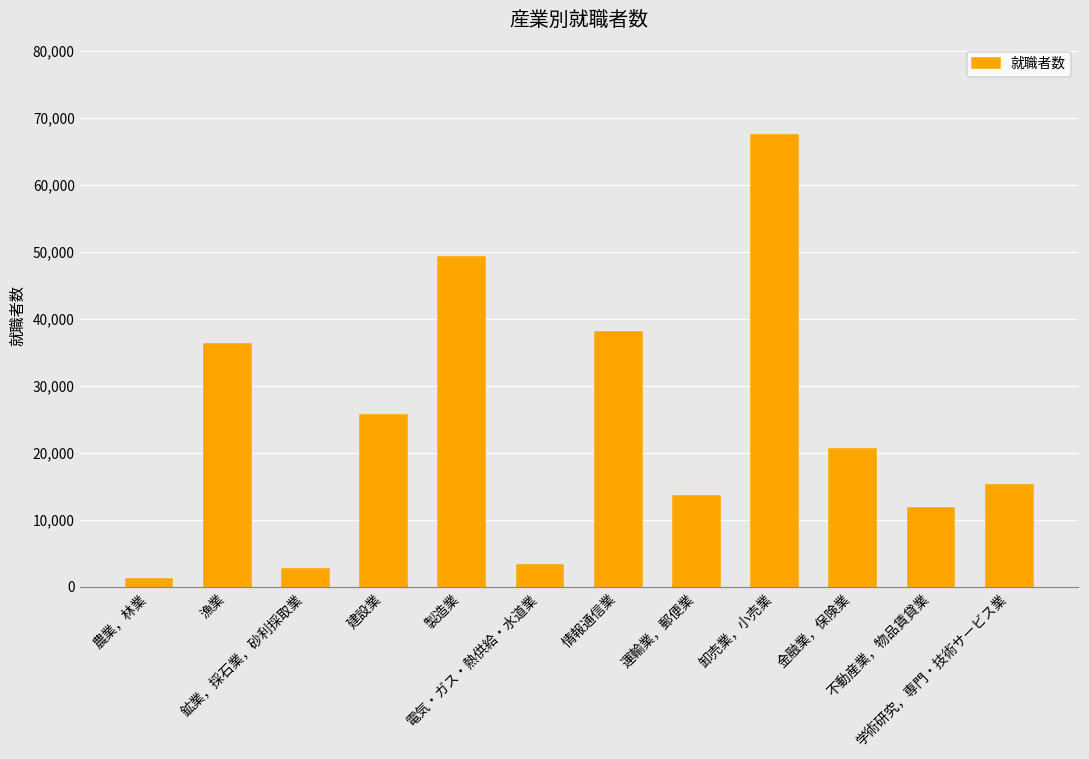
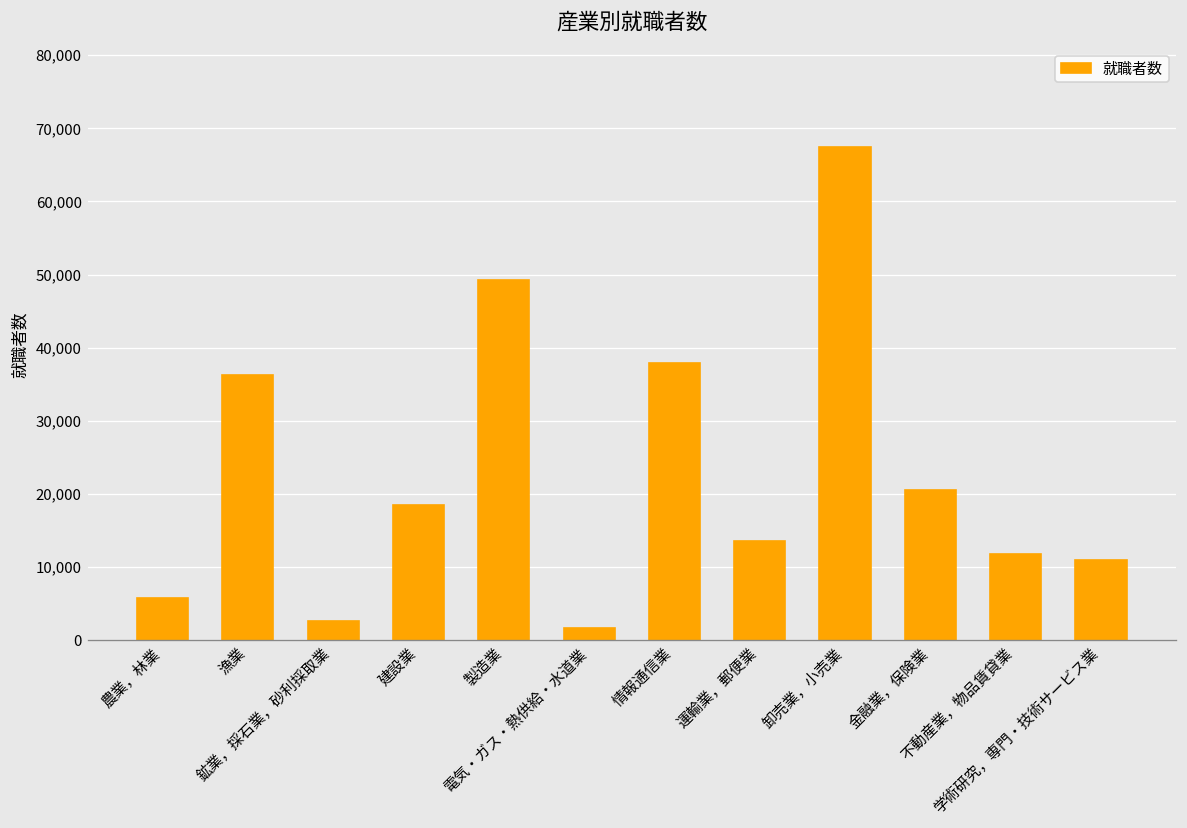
農業，林業: 1,000 -> 6,000
建設業: 26,000 -> 19,000
電気・ガス・熱供給・水道業: 3,000 -> 2,000
学術研究，専門・技術サービス業: 15,000 -> 11,000
